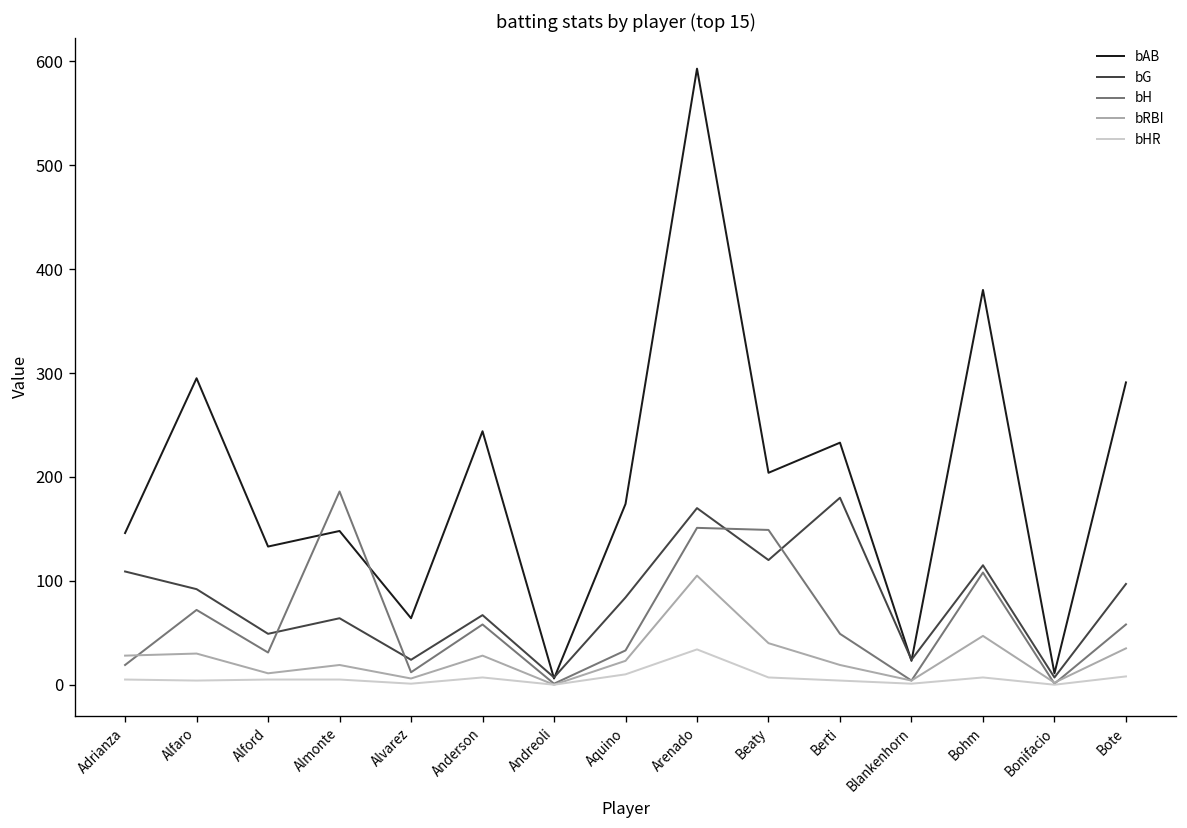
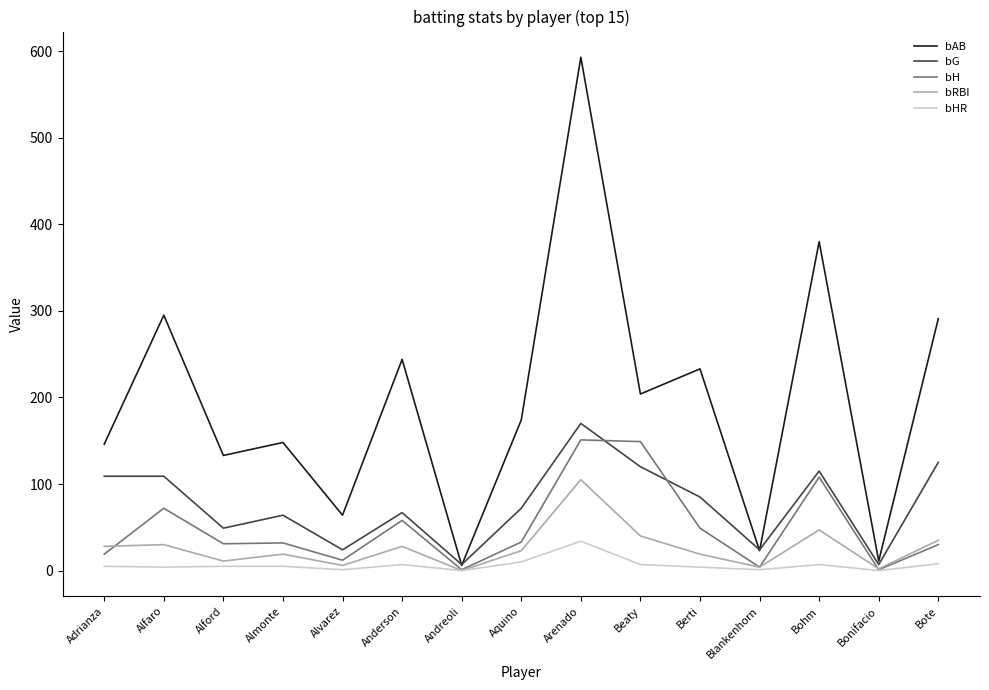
bG, Alfaro: 90 -> 110
bH, Almonte: 190 -> 30
bG, Aquino: 80 -> 70
bG, Berti: 180 -> 90
bG, Bote: 100 -> 130
bH, Bote: 60 -> 30
